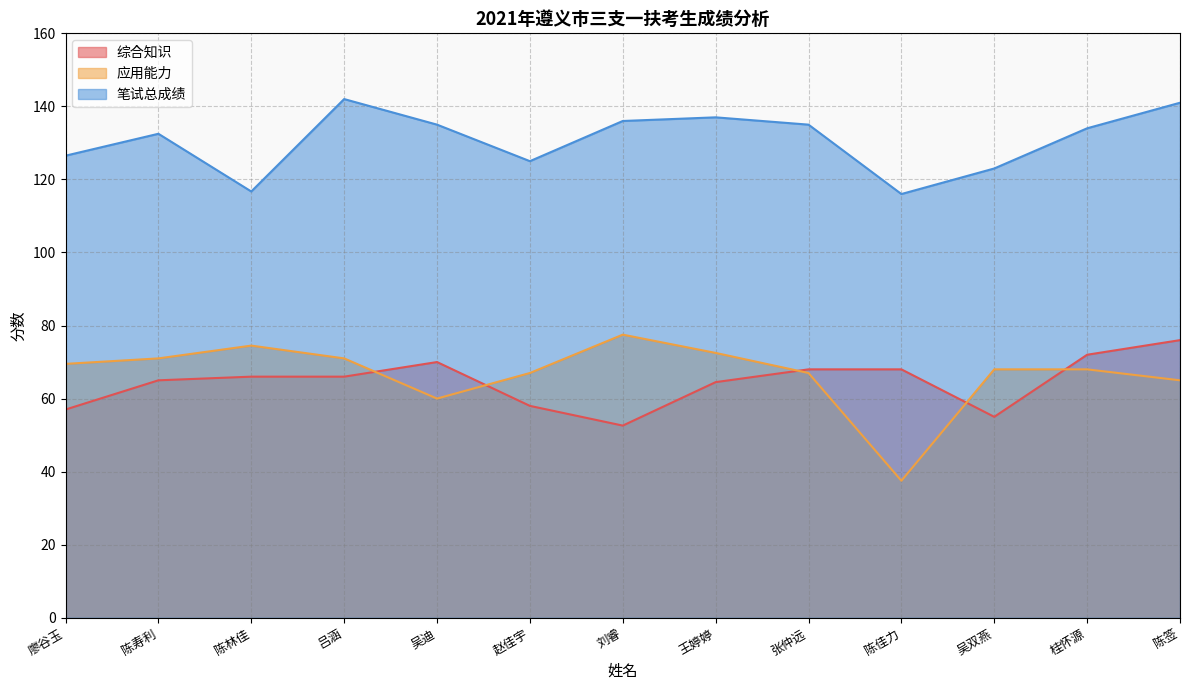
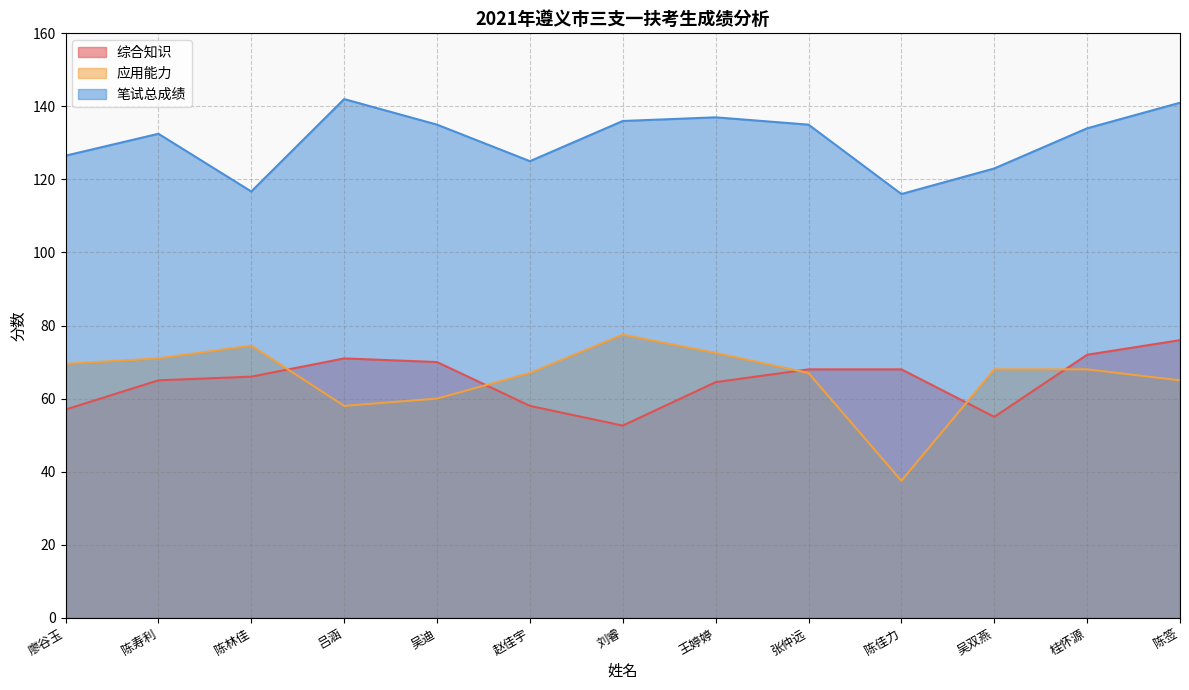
综合知识, 吕涵: 66 -> 71
应用能力, 吕涵: 71 -> 58
